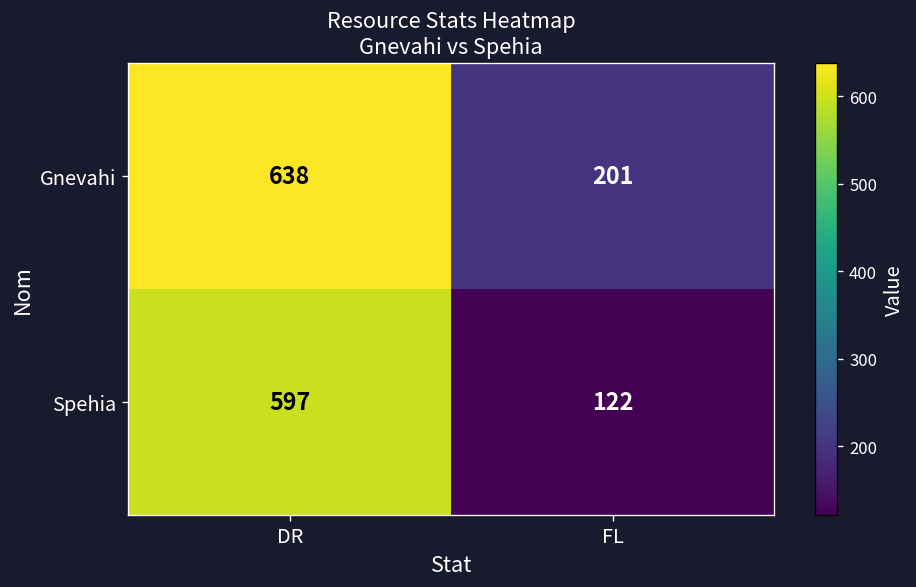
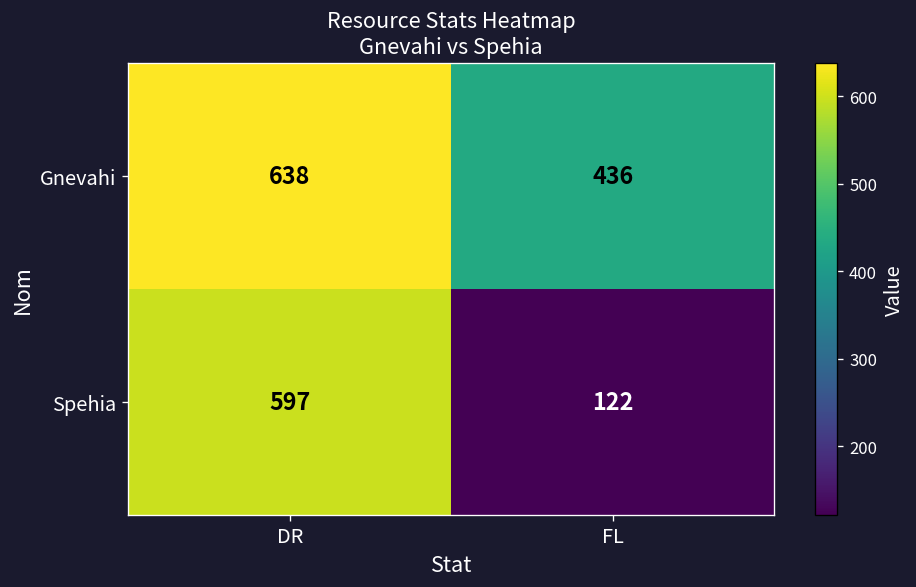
Gnevahi, FL: 201 -> 436
